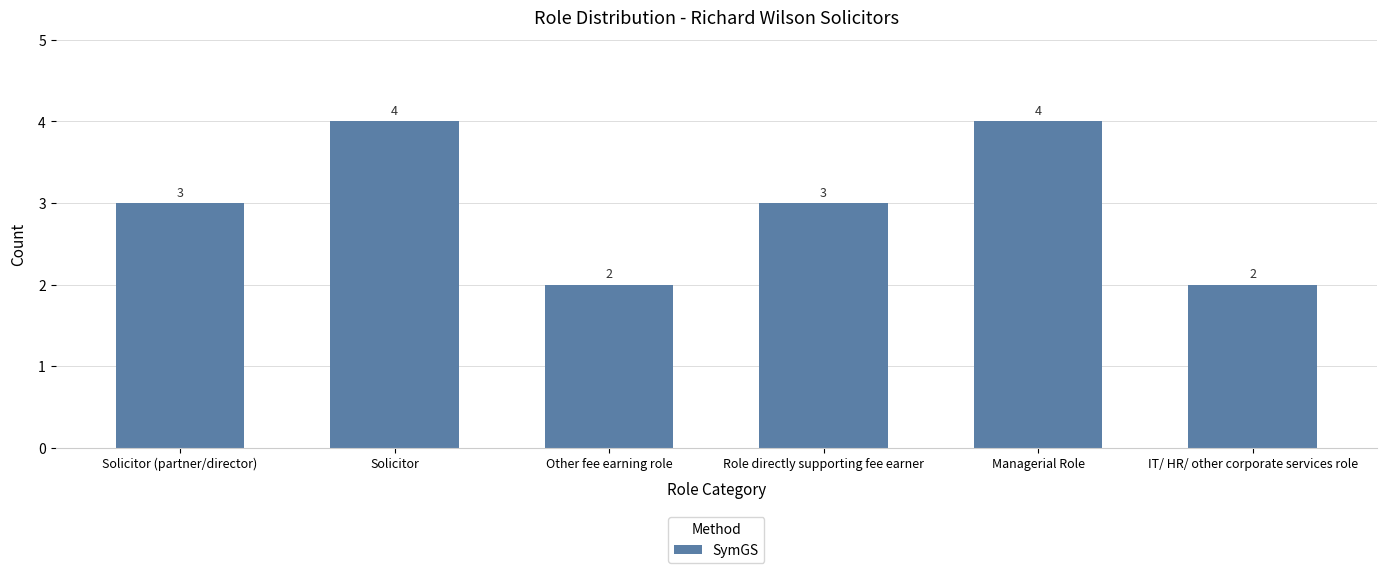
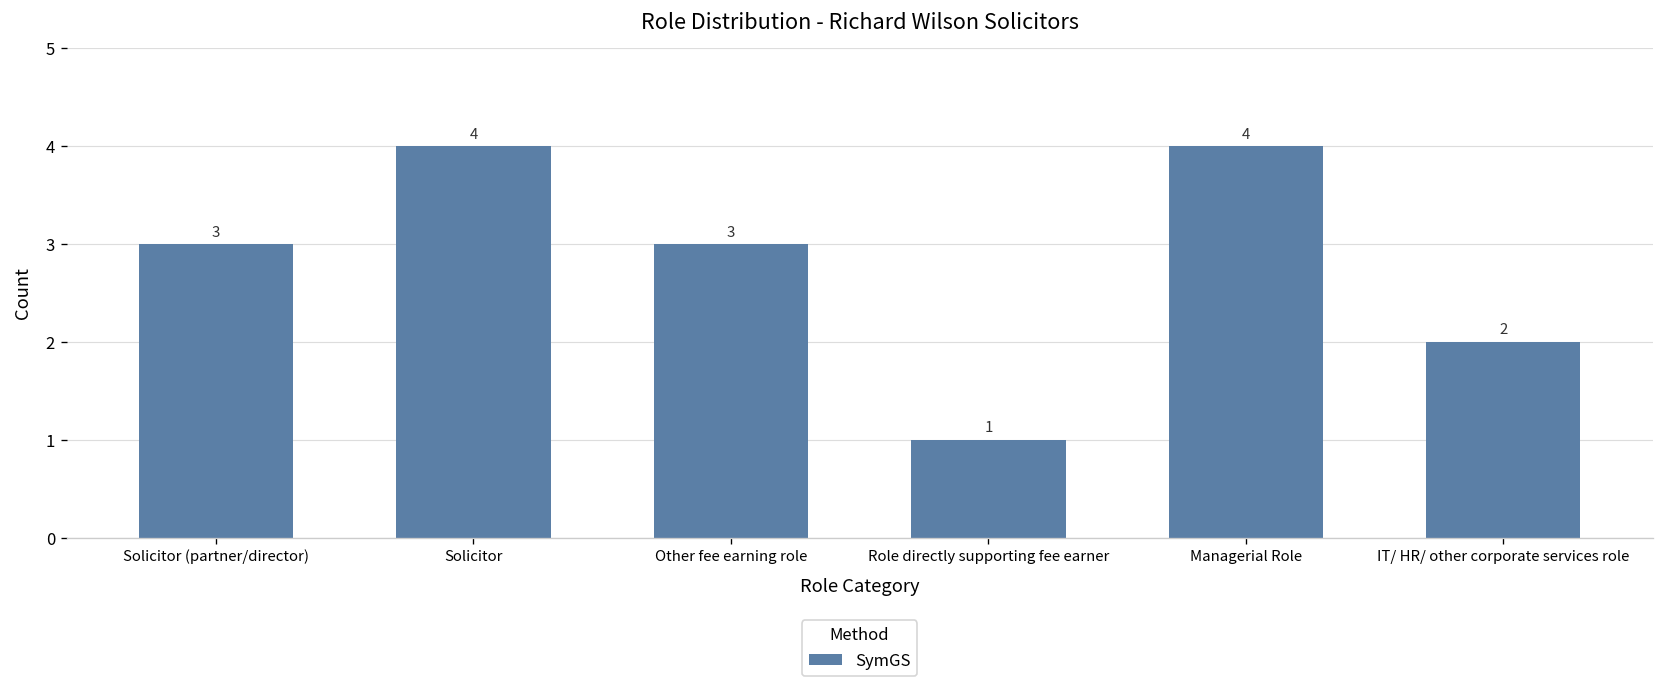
Other fee earning role: 2 -> 3
Role directly supporting fee earner: 3 -> 1
